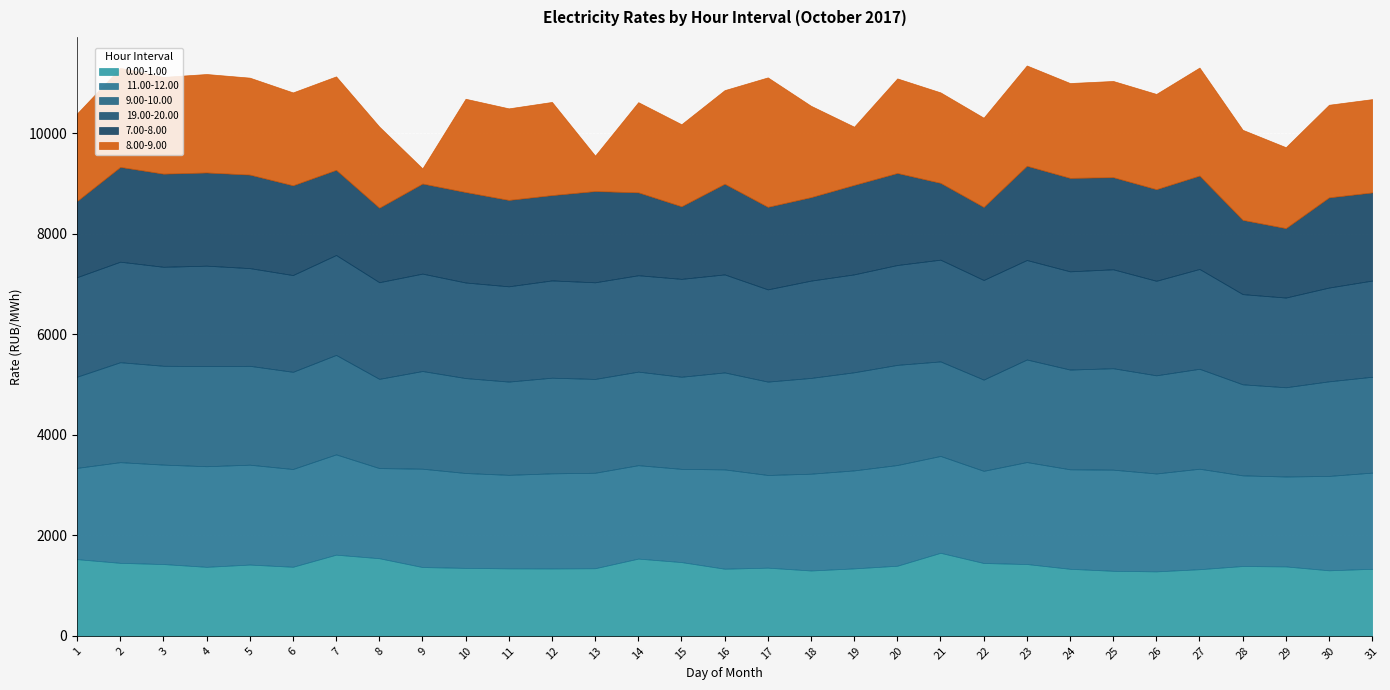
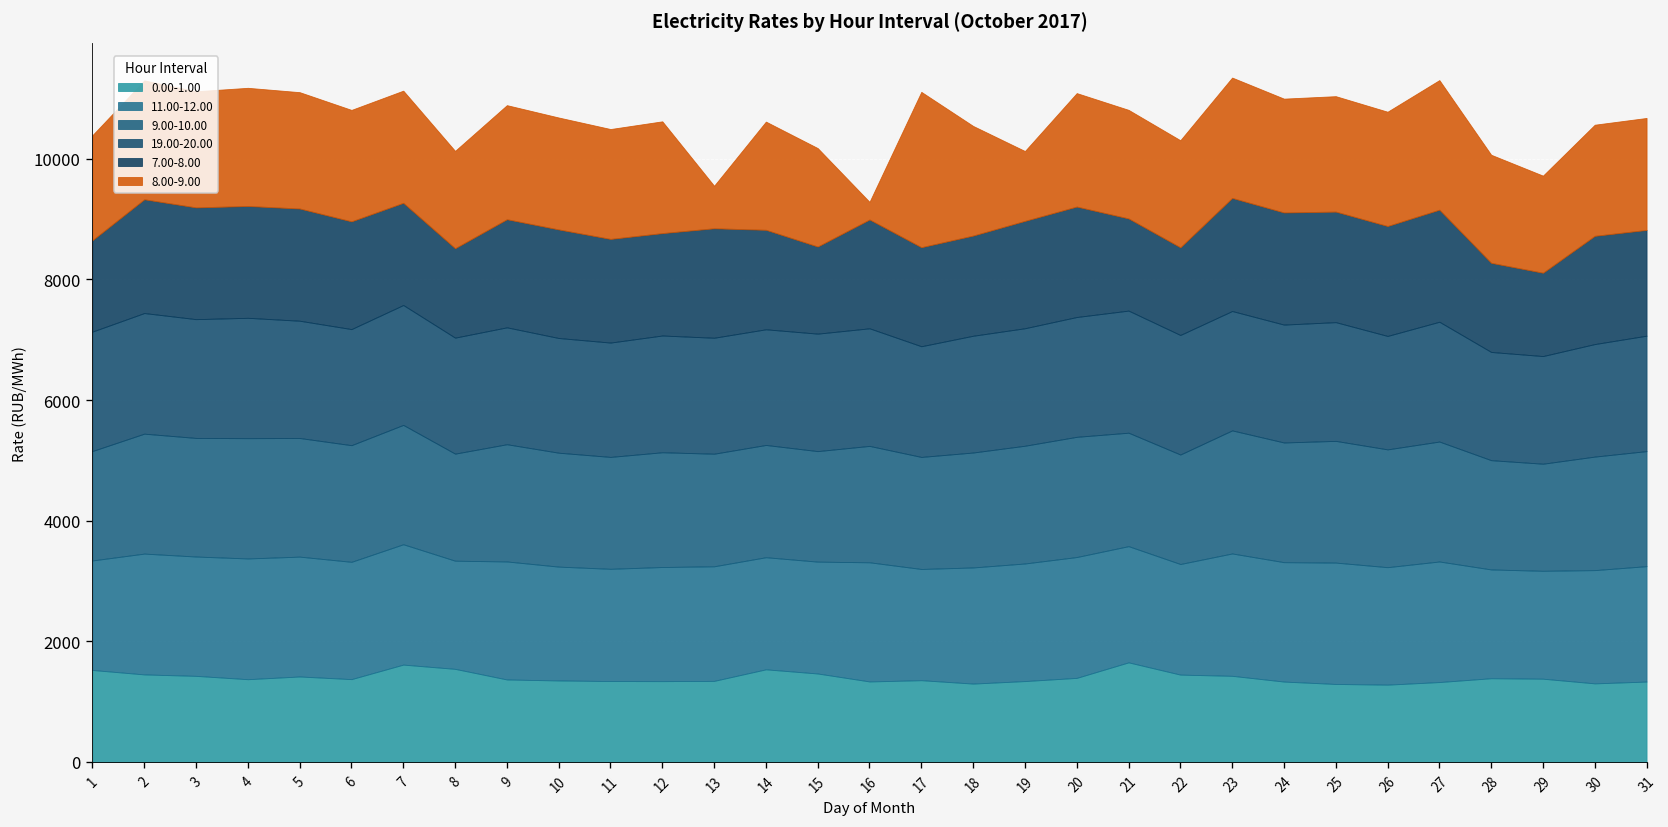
8.00-9.00, 9: 300 -> 1900
8.00-9.00, 16: 1900 -> 300
